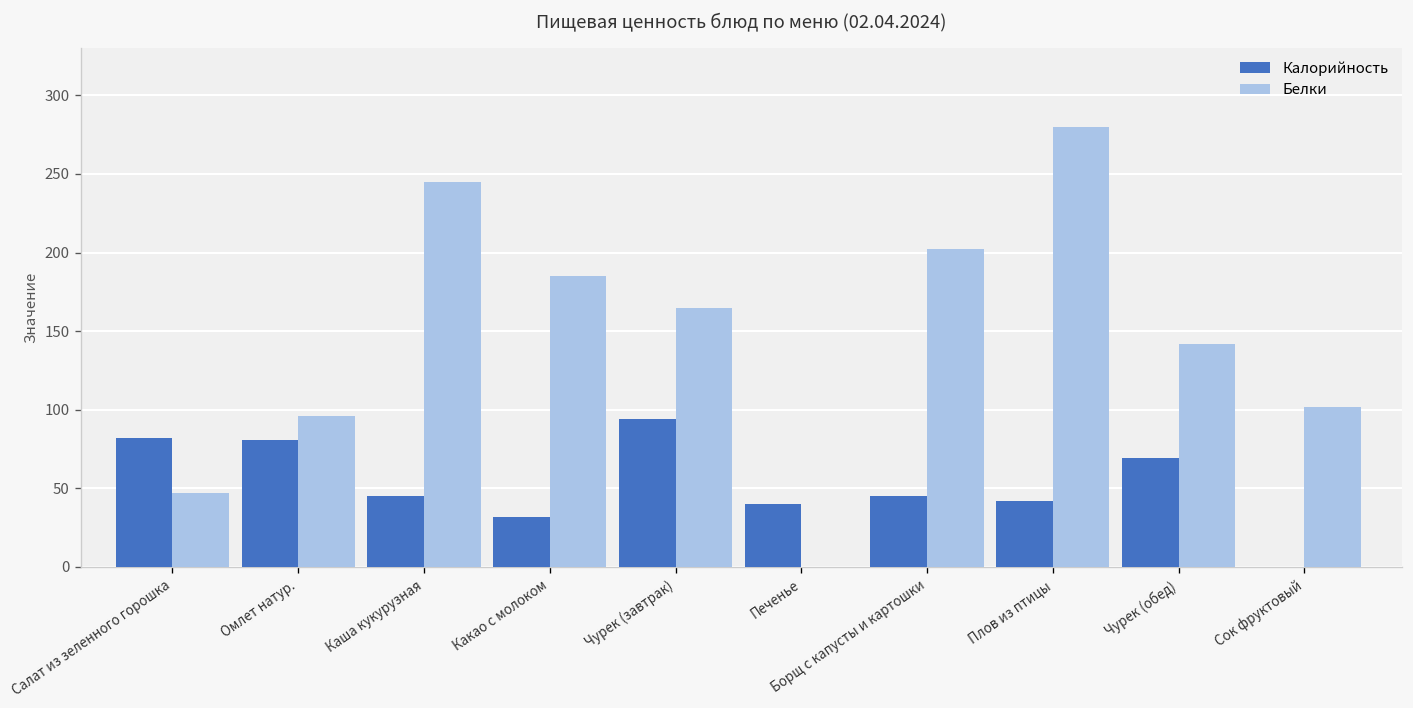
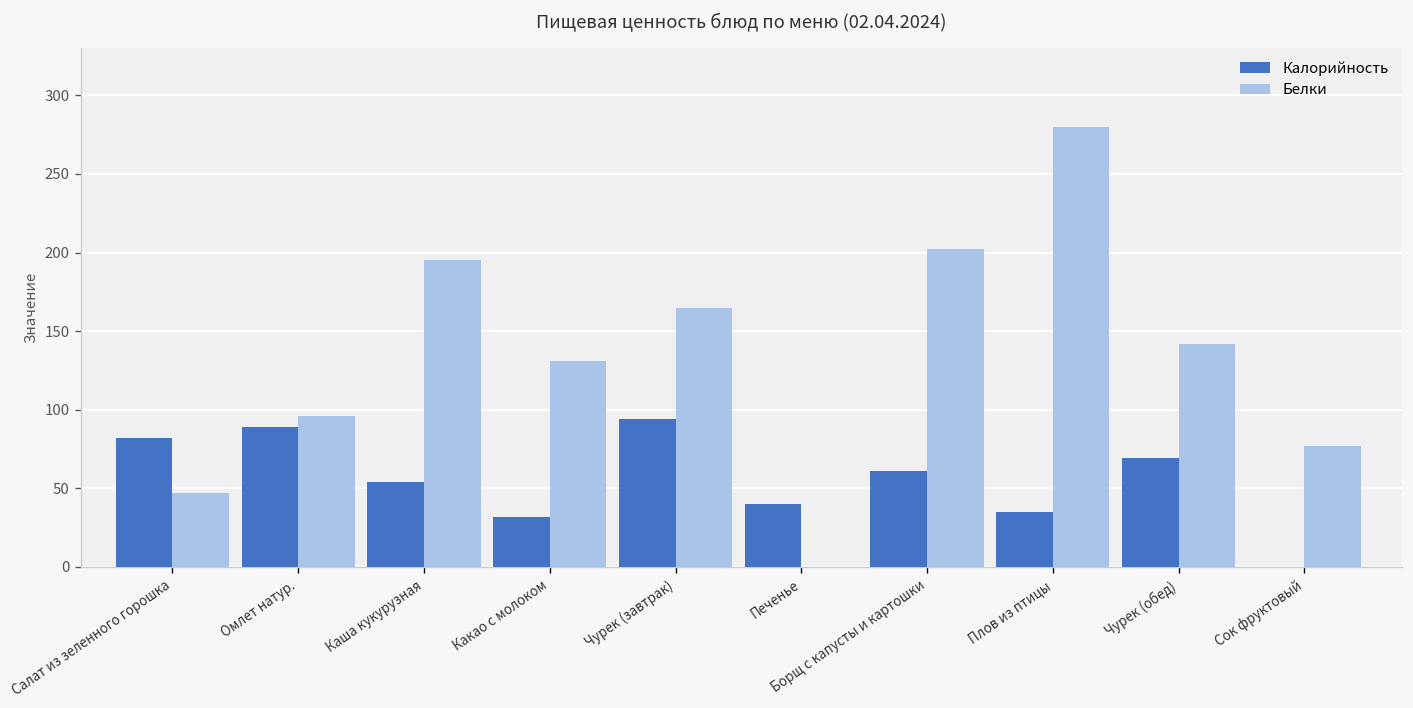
Калорийность, Омлет натур.: 81 -> 89
Калорийность, Каша кукурузная: 45 -> 54
Белки, Каша кукурузная: 245 -> 195
Белки, Какао с молоком: 185 -> 131
Калорийность, Борщ с капусты и картошки: 45 -> 61
Калорийность, Плов из птицы: 42 -> 35
Белки, Сок фруктовый: 102 -> 77
